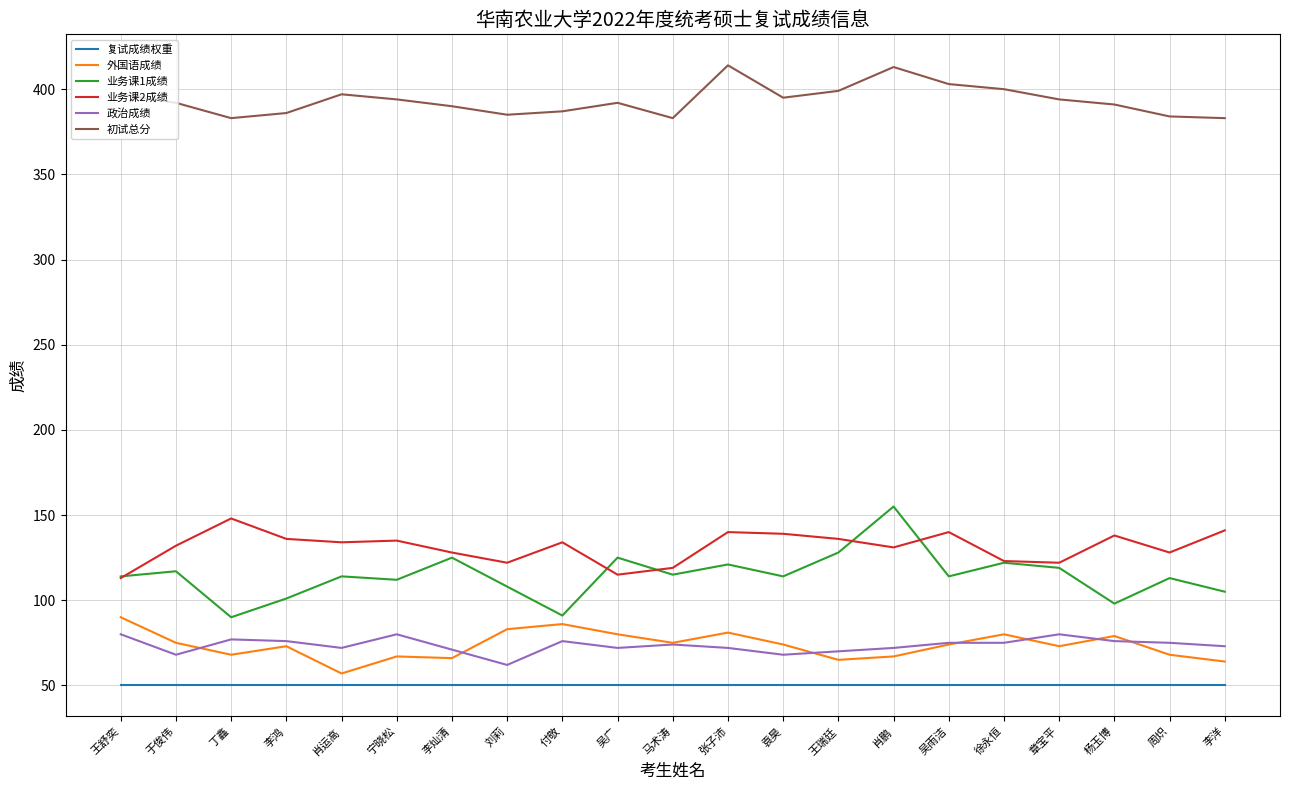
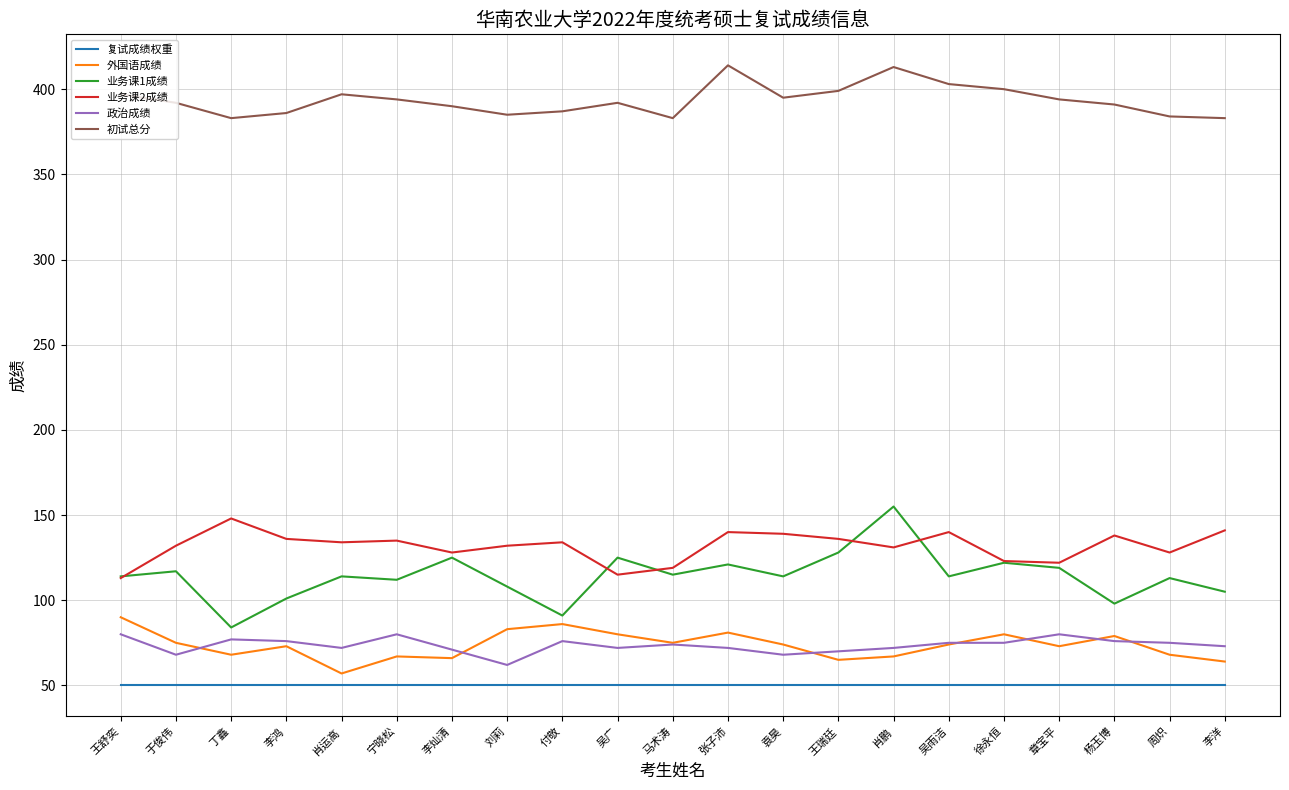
业务课1成绩, 丁鑫: 90 -> 84
业务课2成绩, 刘莉: 122 -> 132
